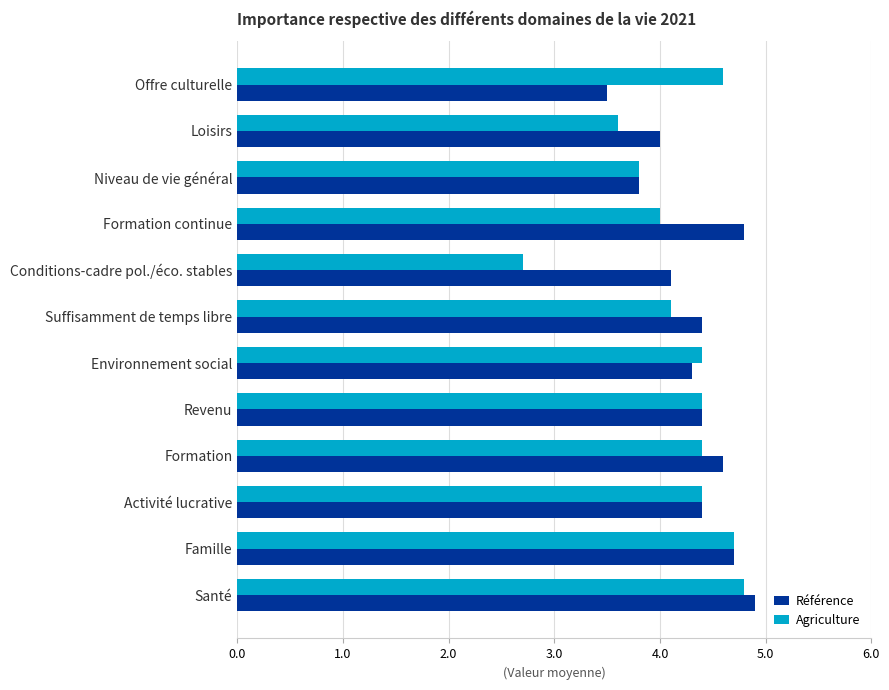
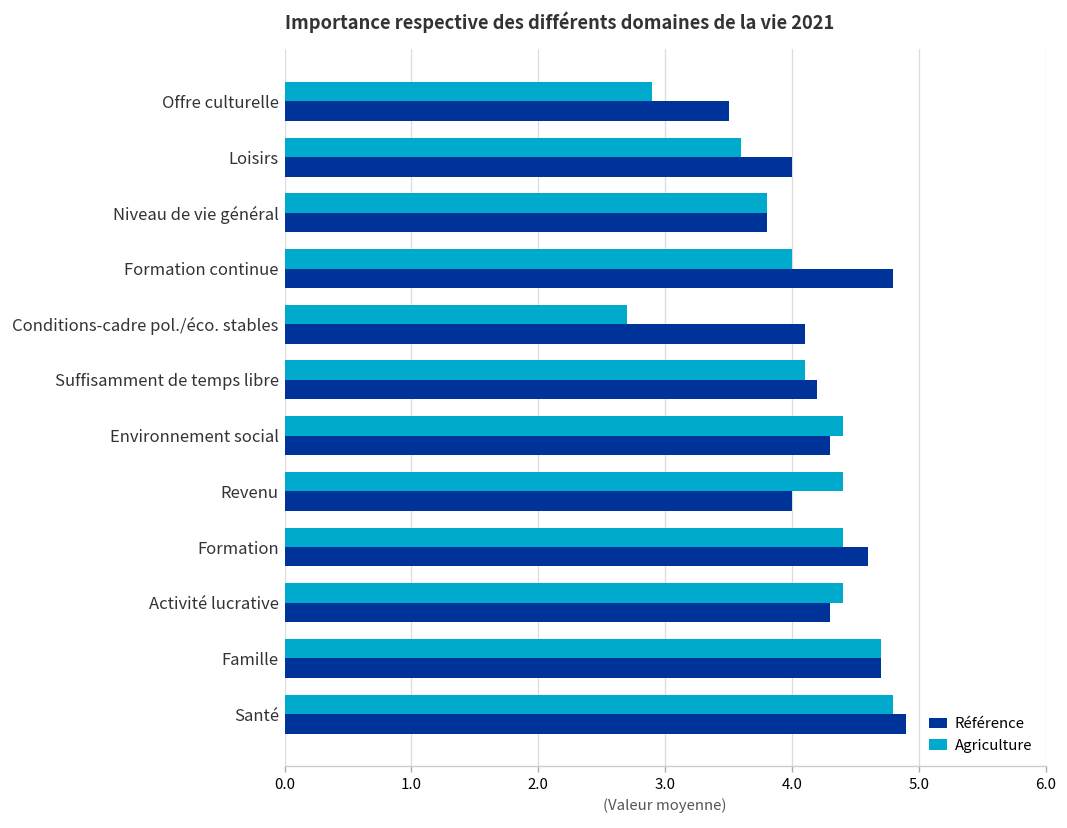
Agriculture, Offre culturelle: 4.6 -> 2.9
Référence, Suffisamment de temps libre: 4.4 -> 4.2
Référence, Revenu: 4.4 -> 4.0
Référence, Activité lucrative: 4.4 -> 4.3
